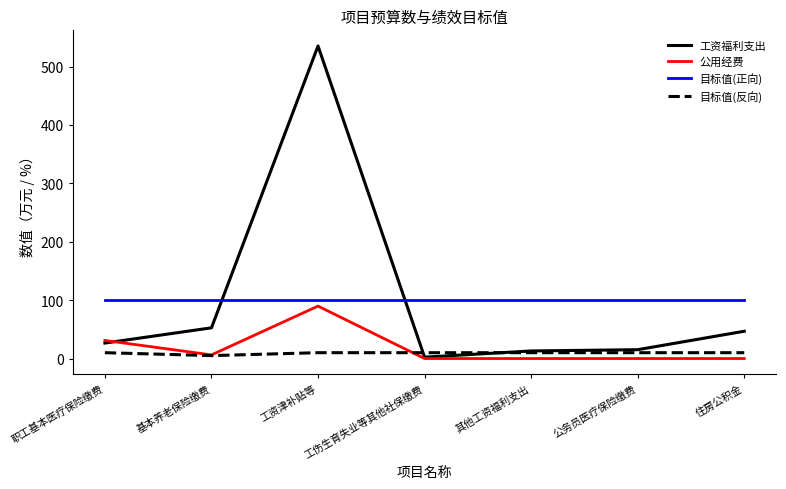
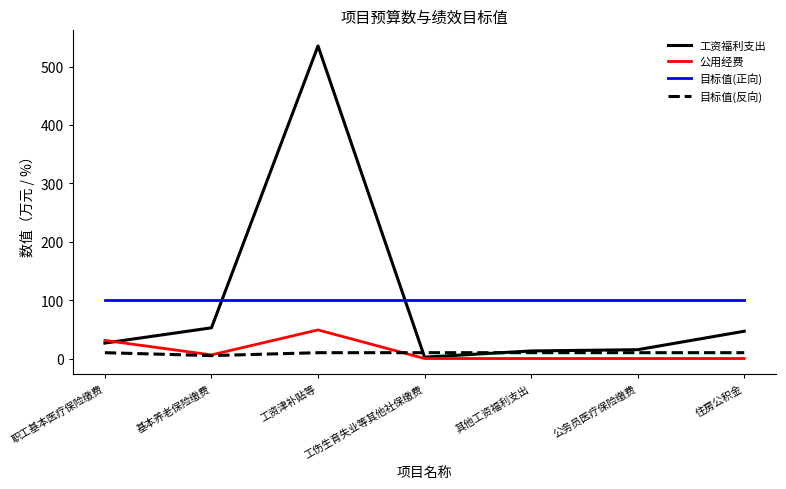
公用经费, 工资津补贴等: 90 -> 50
